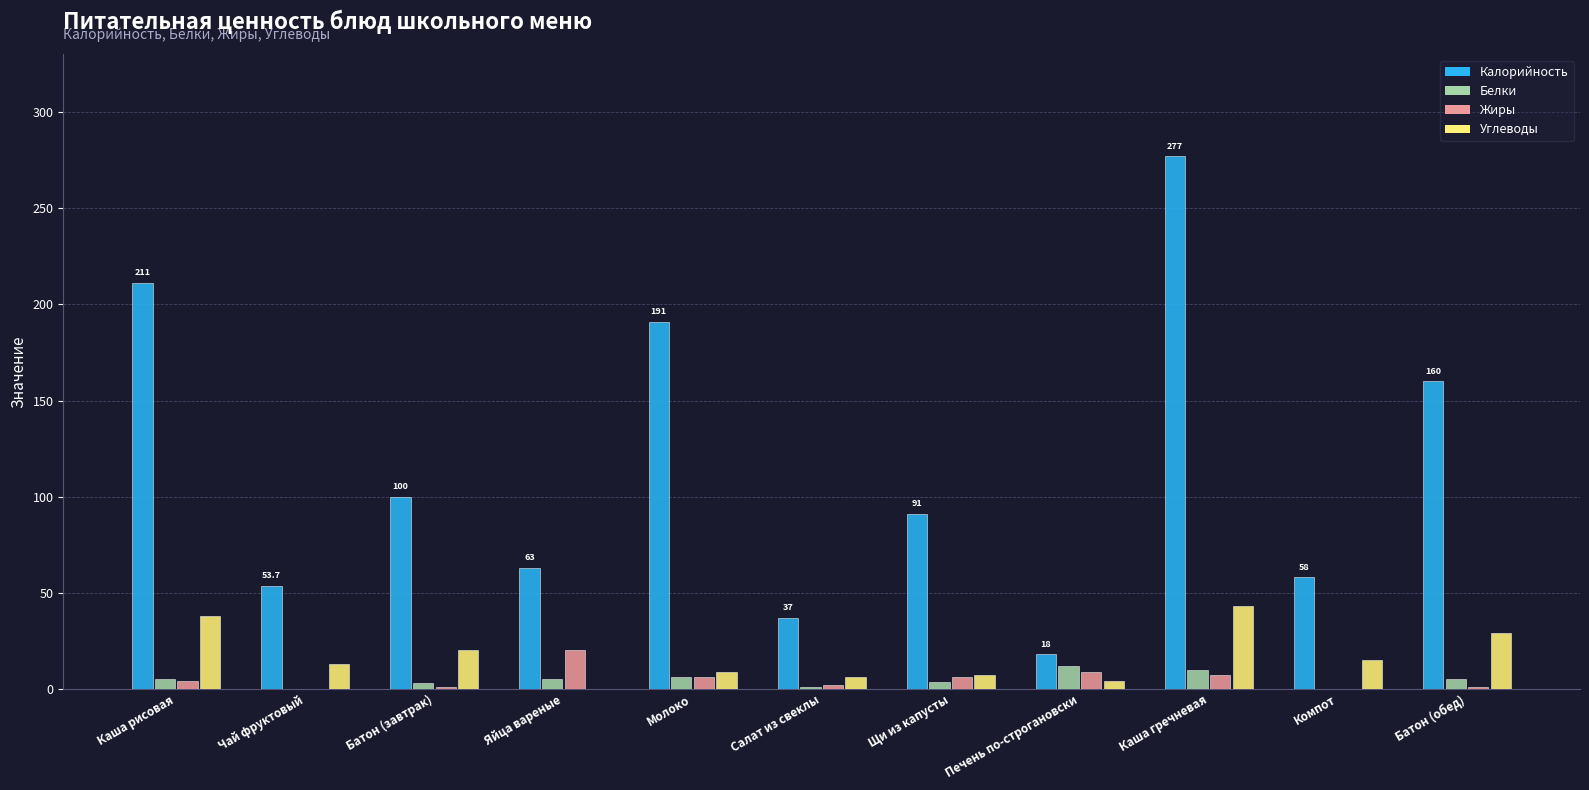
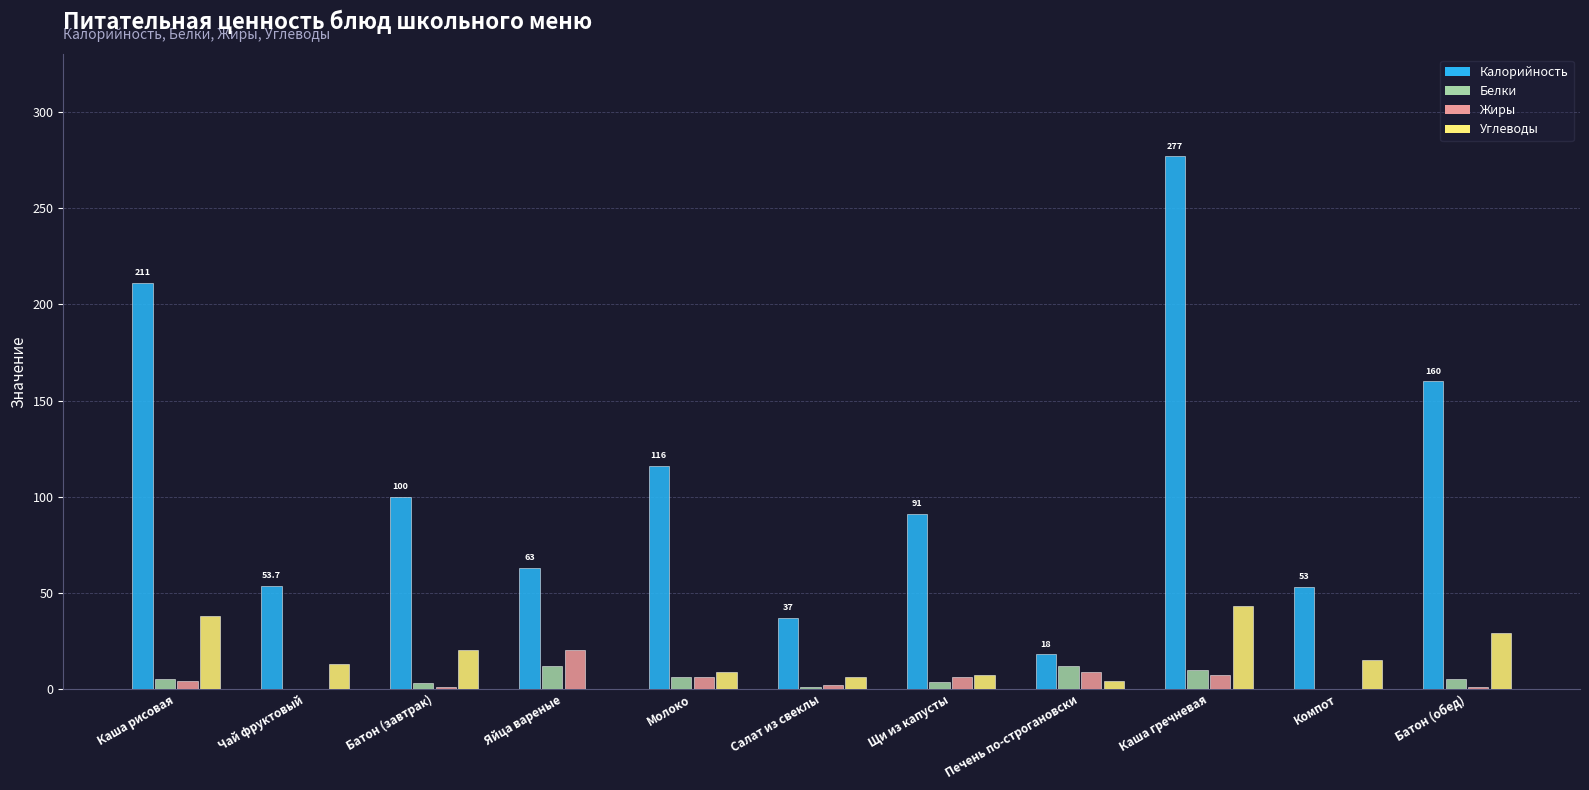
Белки, Яйца вареные: 5 -> 12
Калорийность, Молоко: 191 -> 116
Калорийность, Компот: 58 -> 53
